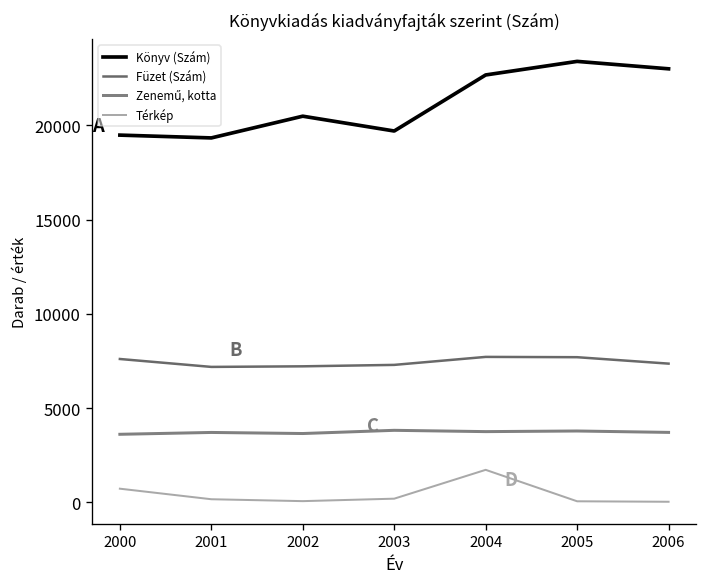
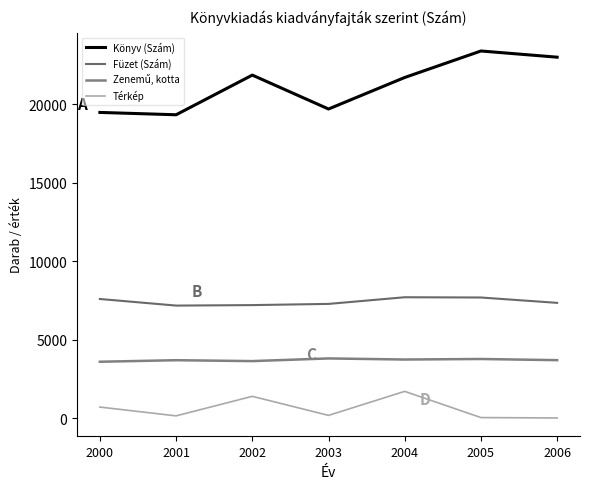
Könyv (Szám), 2002: 20500 -> 21900
Térkép, 2002: 100 -> 1400
Könyv (Szám), 2004: 22700 -> 21700
